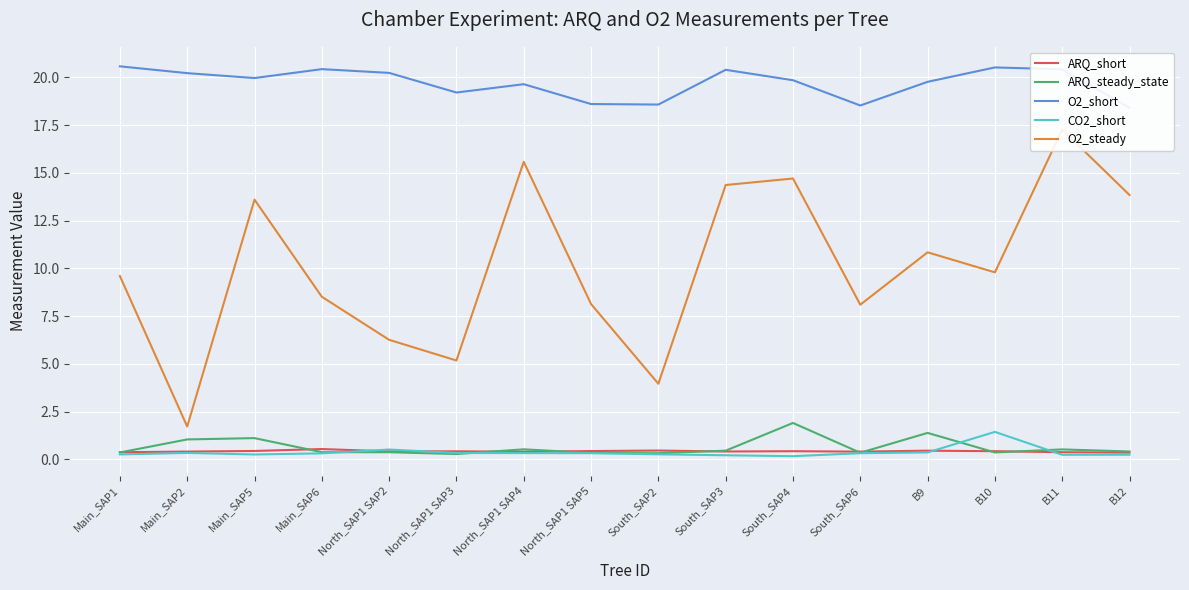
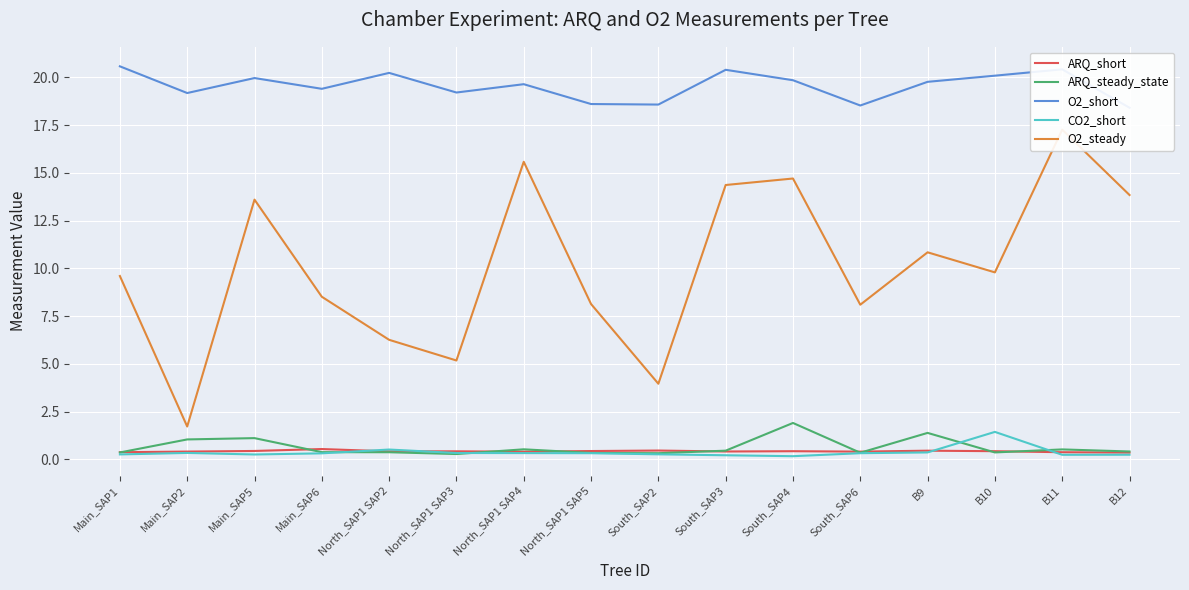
O2_short, Main_SAP2: 20.2 -> 19.2
O2_short, Main_SAP6: 20.4 -> 19.4
O2_short, B10: 20.5 -> 20.1
